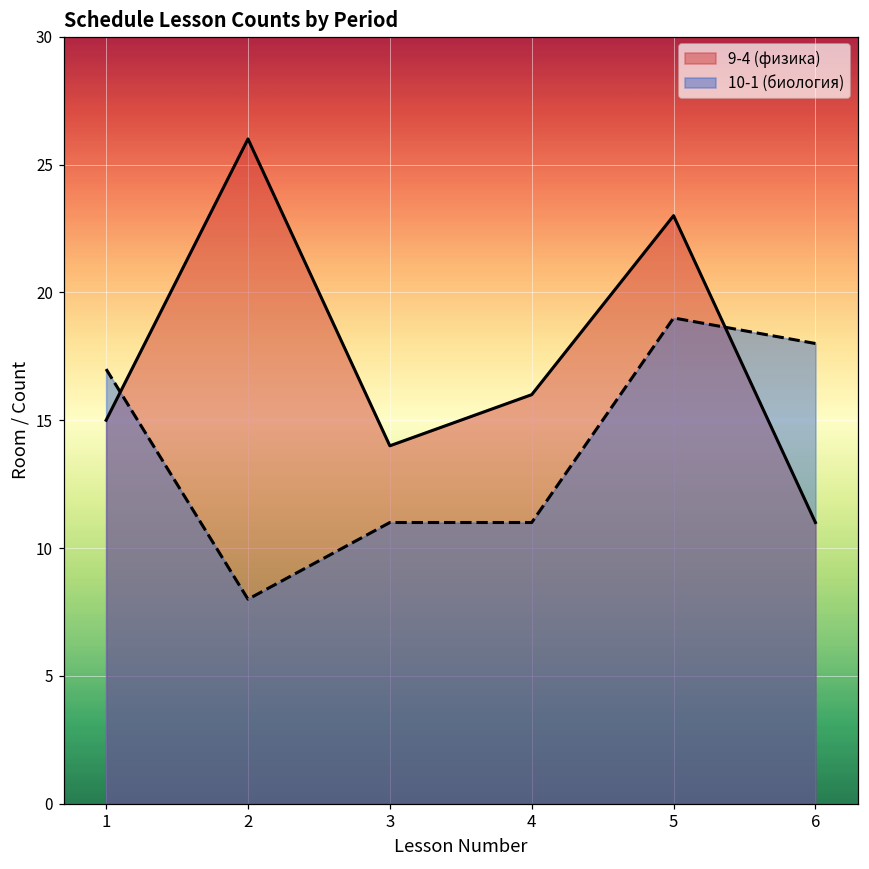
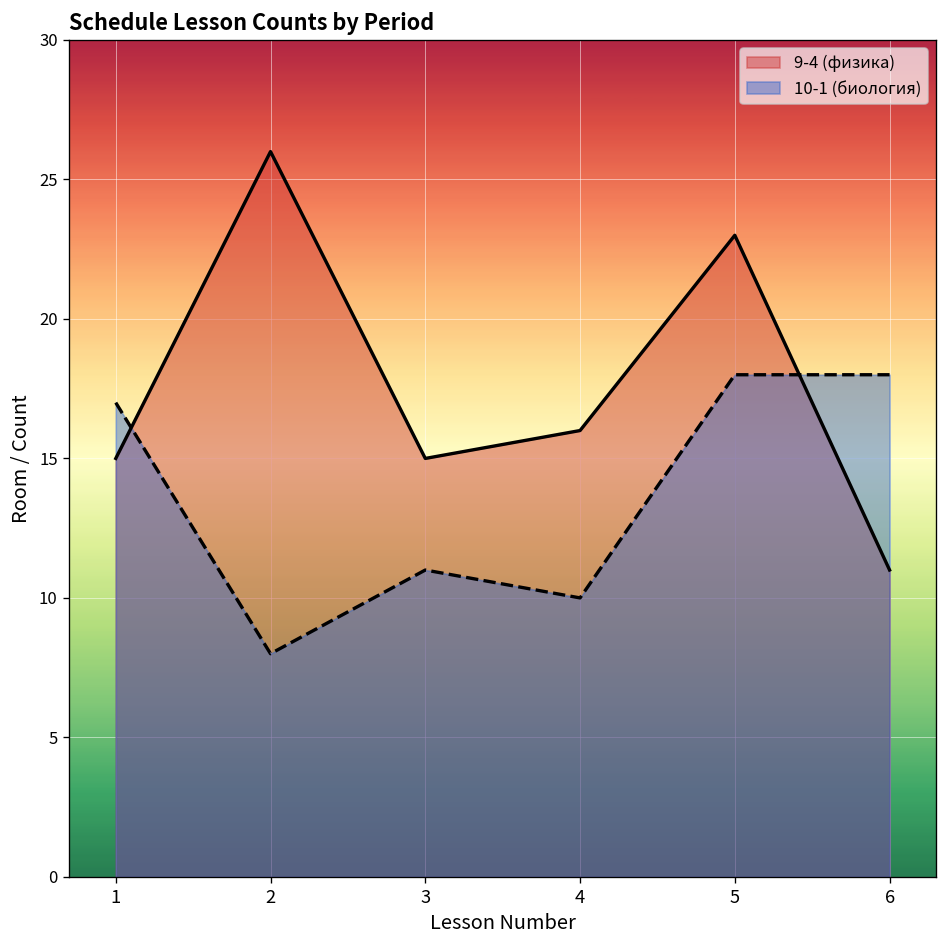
9-4 (физика), 3: 14 -> 15
10-1 (биология), 4: 11 -> 10
10-1 (биология), 5: 19 -> 18
